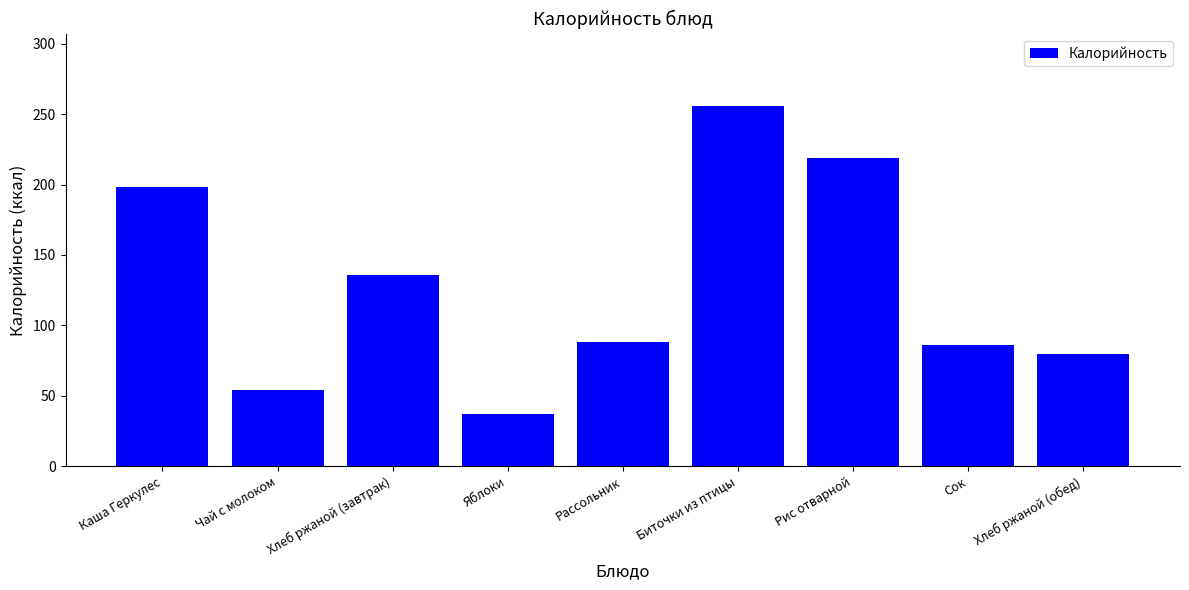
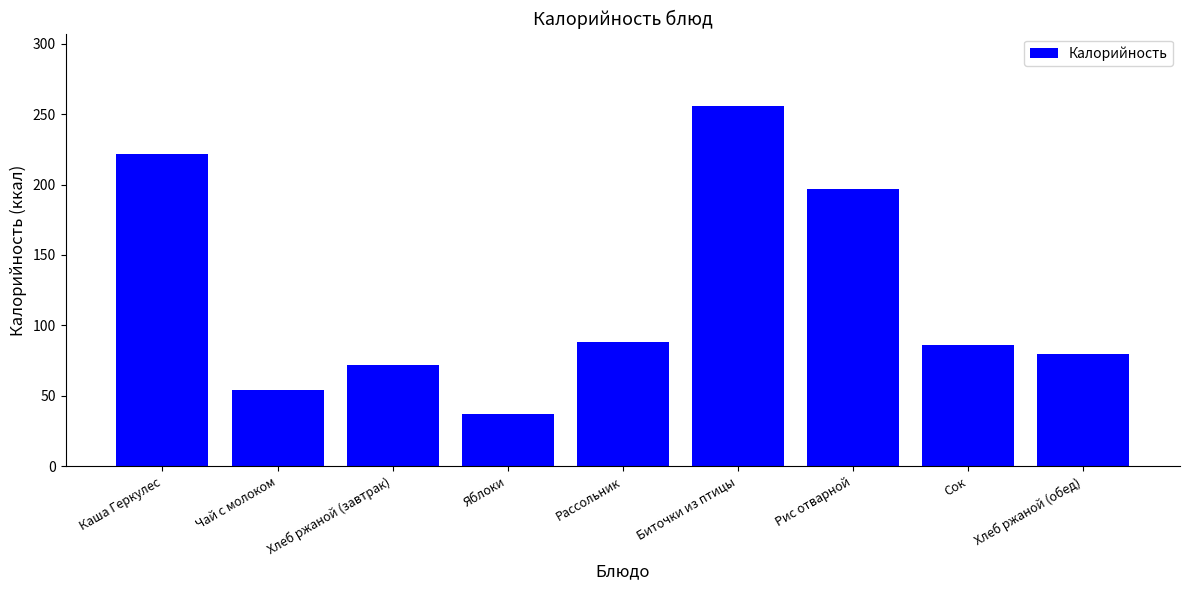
Каша Геркулес: 198 -> 222
Хлеб ржаной (завтрак): 136 -> 72
Рис отварной: 219 -> 197
